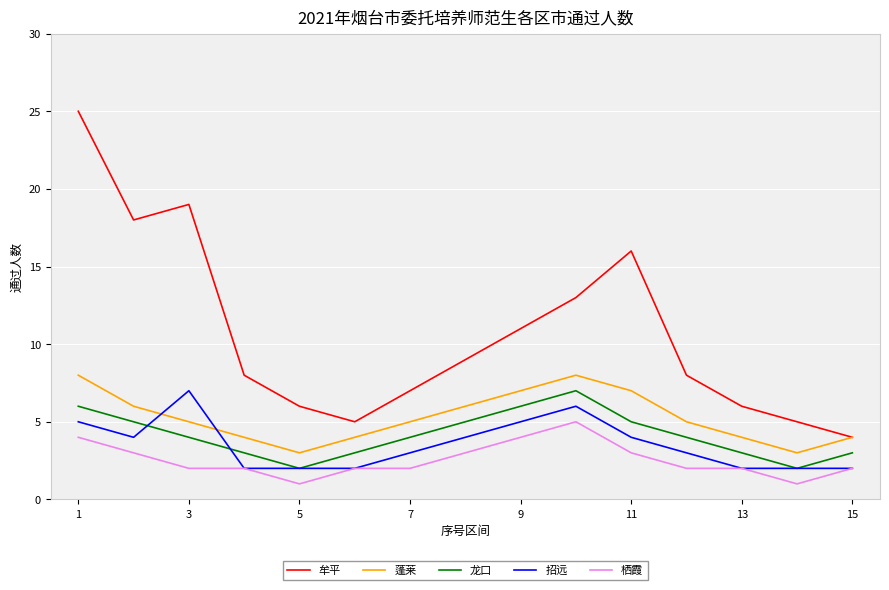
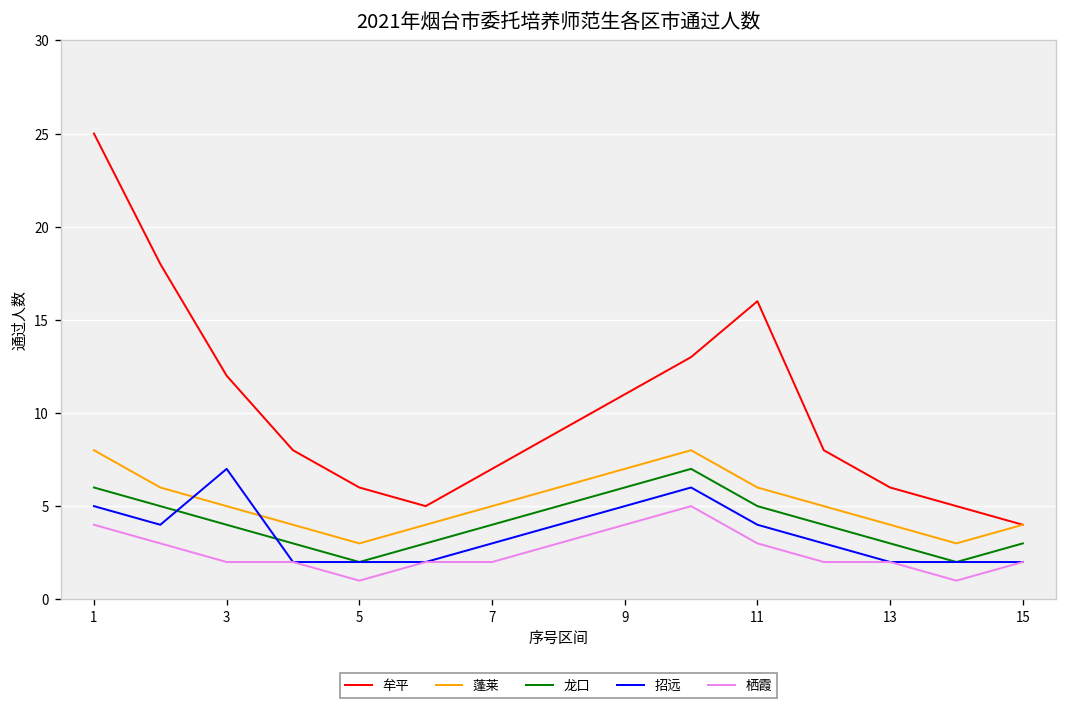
牟平, 3: 19 -> 12
蓬莱, 11: 7 -> 6
